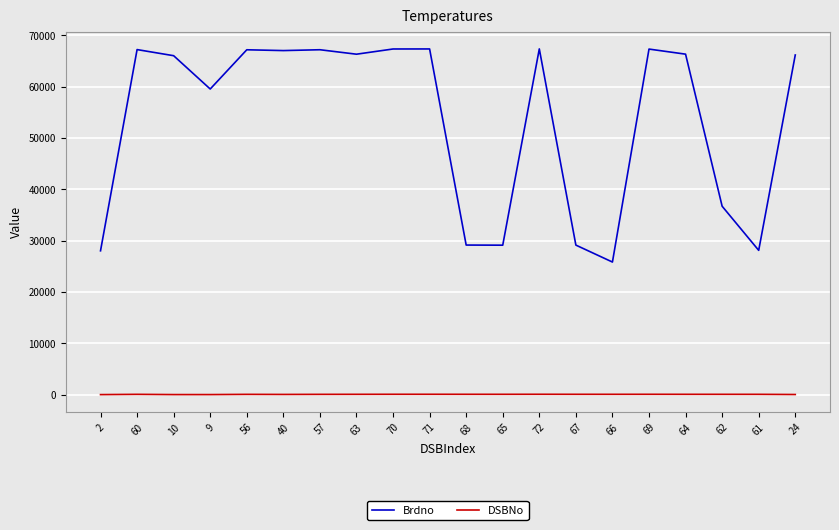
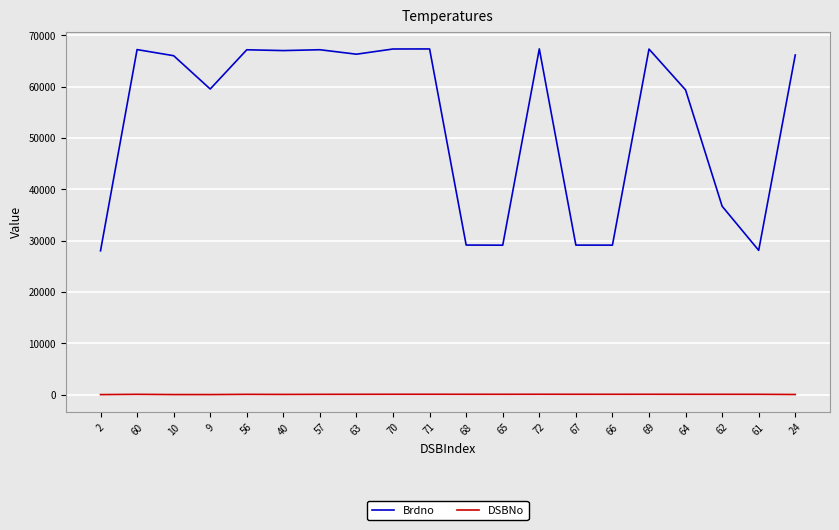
Brdno, 66: 26000 -> 29000
Brdno, 64: 66000 -> 59000
